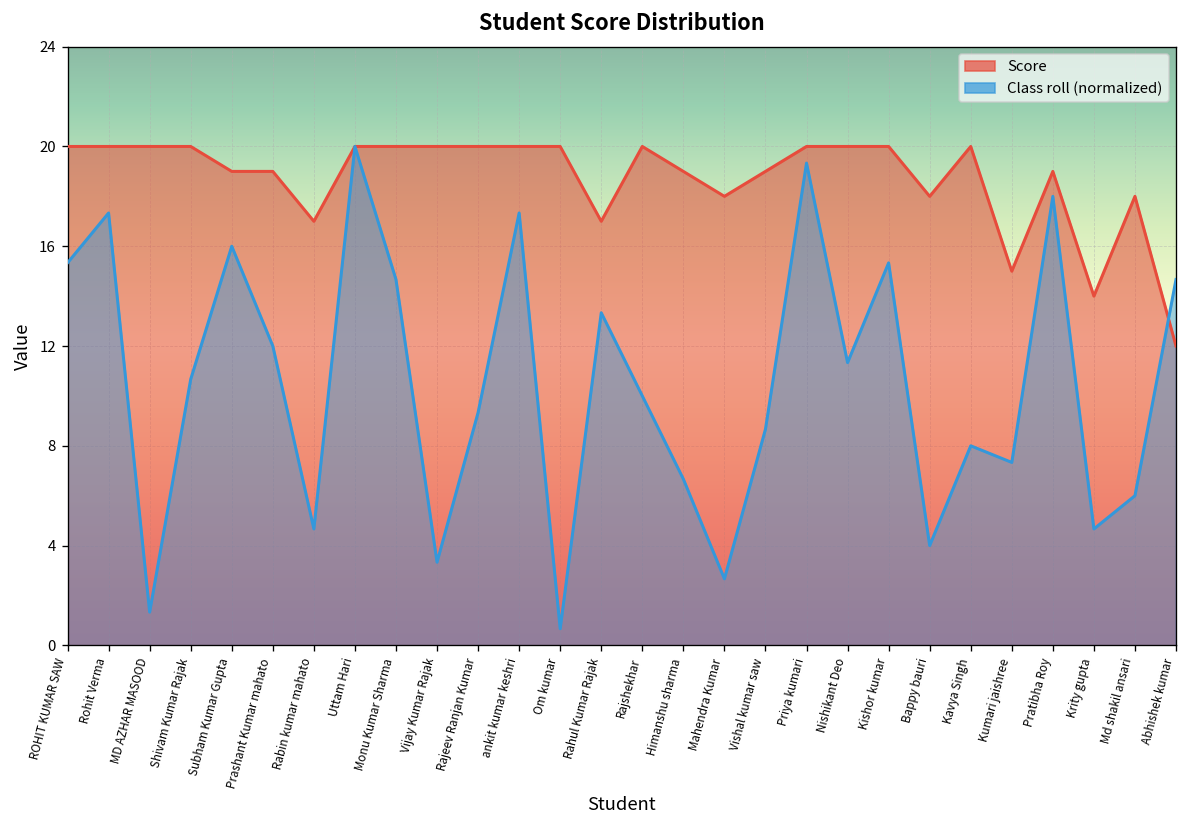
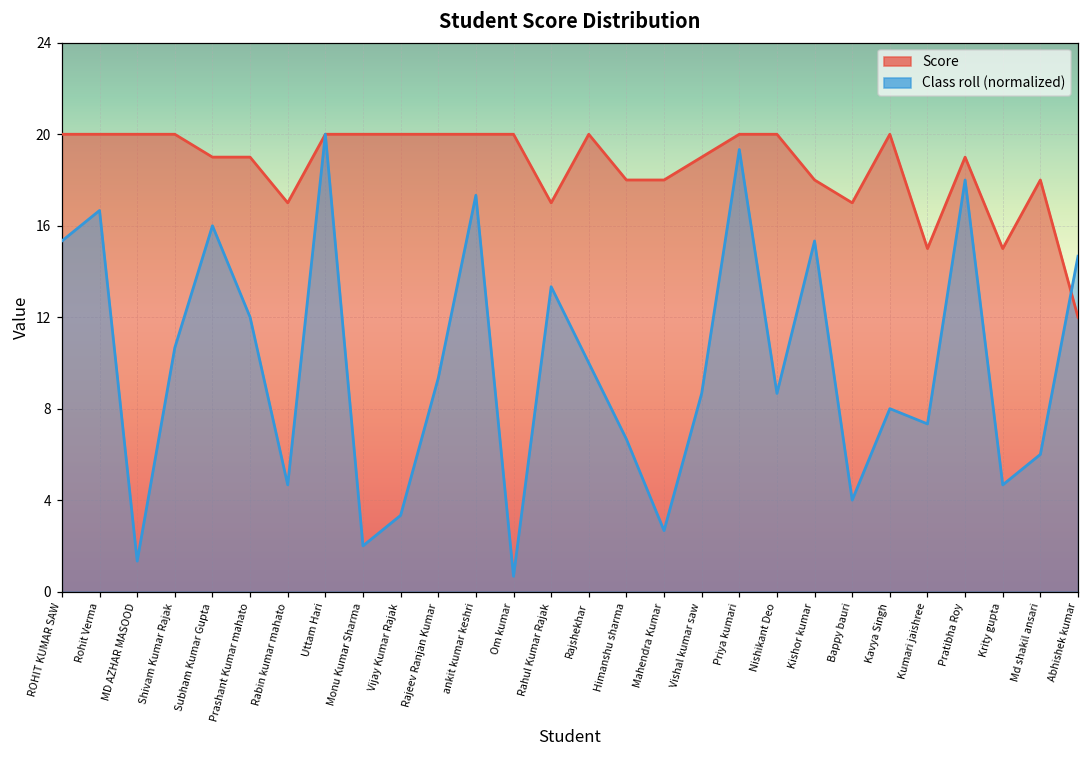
Class roll (normalized), Rohit Verma: 17.3 -> 16.7
Class roll (normalized), Monu Kumar Sharma: 14.7 -> 2.0
Score, Himanshu sharma: 19 -> 18
Class roll (normalized), Nishikant Deo: 11.3 -> 8.7
Score, Kishor kumar: 20 -> 18
Score, Bappy bauri: 18 -> 17
Score, Krity gupta: 14 -> 15
